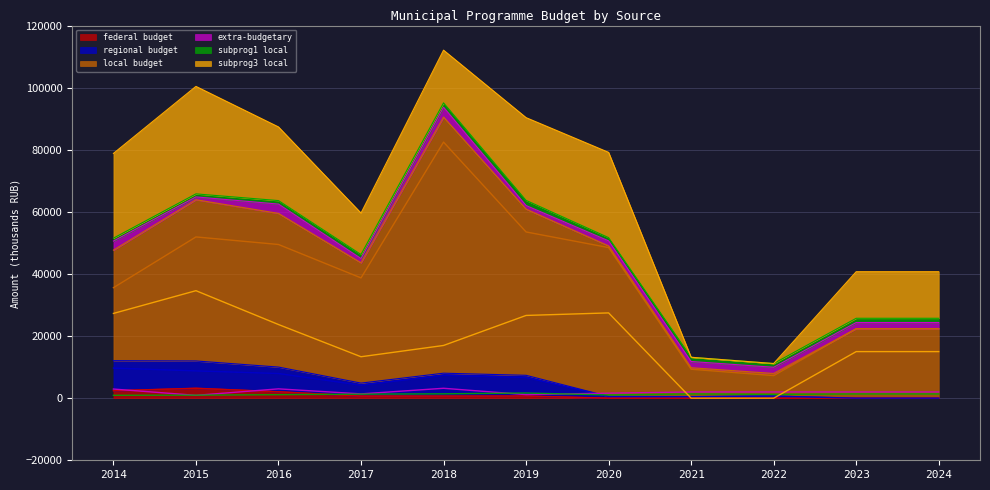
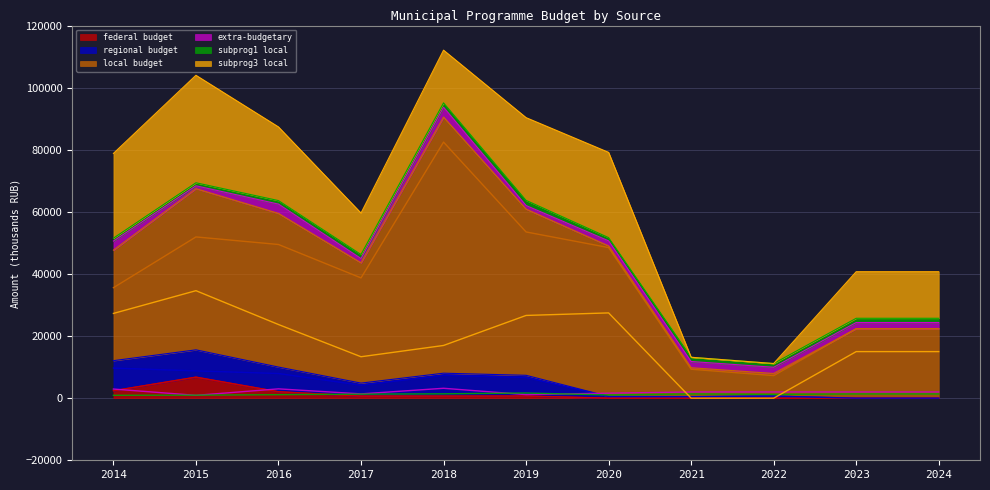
federal budget, 2015: 3000 -> 7000
